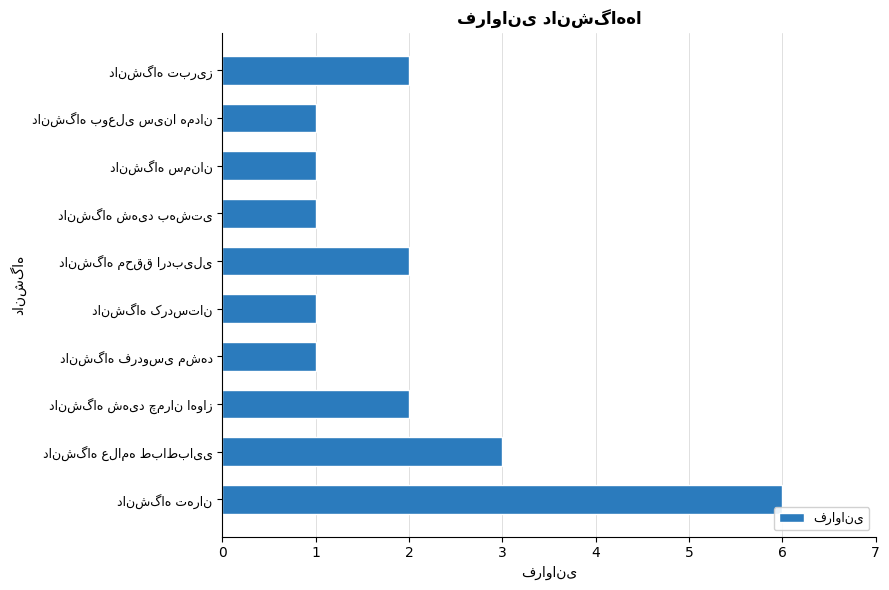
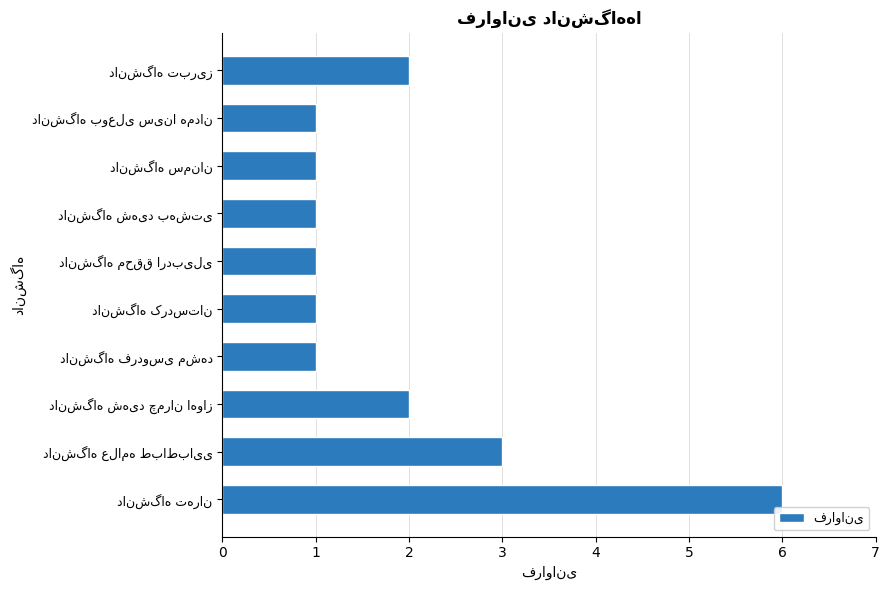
دانشگاه محقق اردبیلی: 2 -> 1
